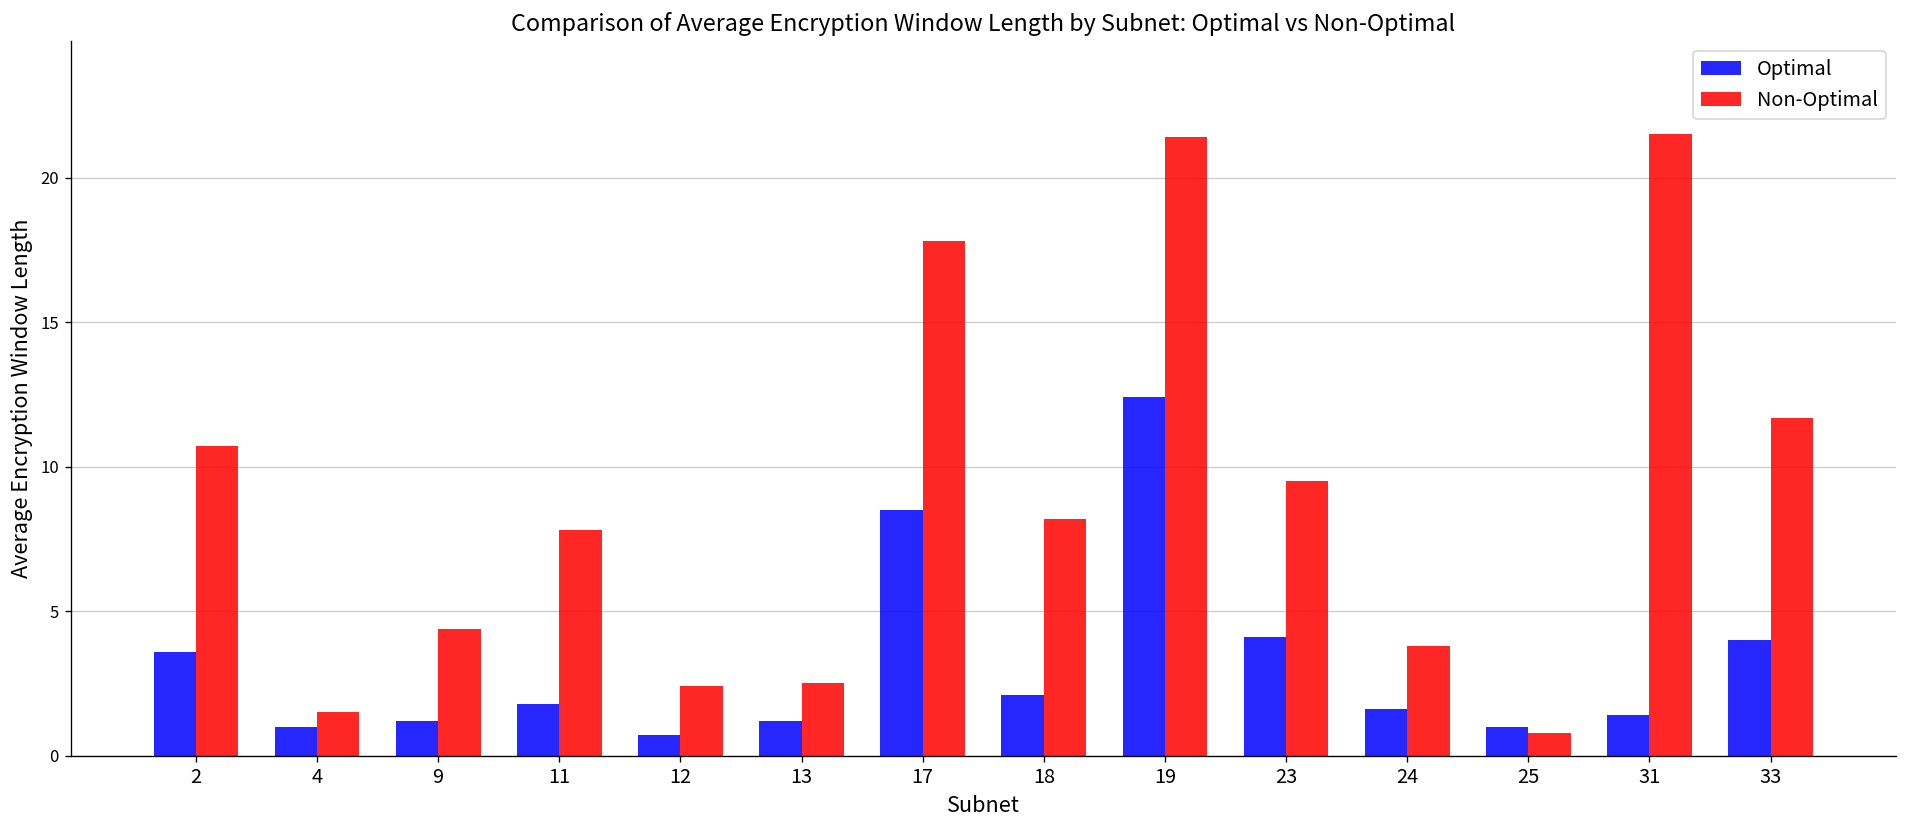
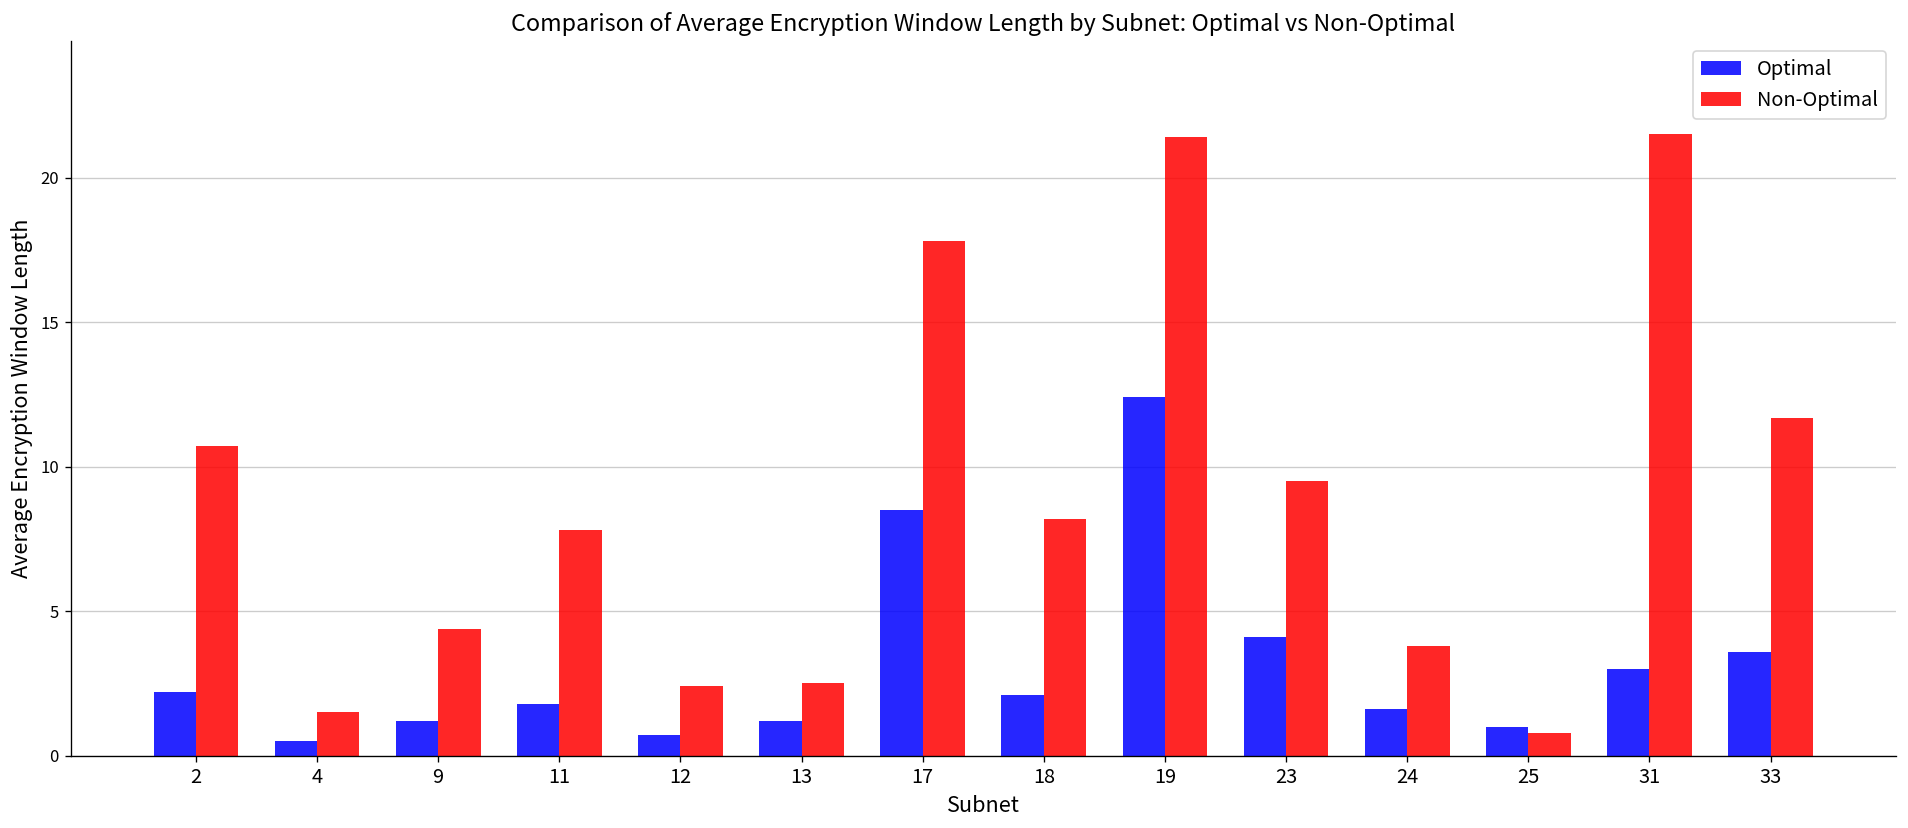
Optimal, 2: 3.6 -> 2.2
Optimal, 4: 1.0 -> 0.5
Optimal, 31: 1.4 -> 3.0
Optimal, 33: 4.0 -> 3.6
